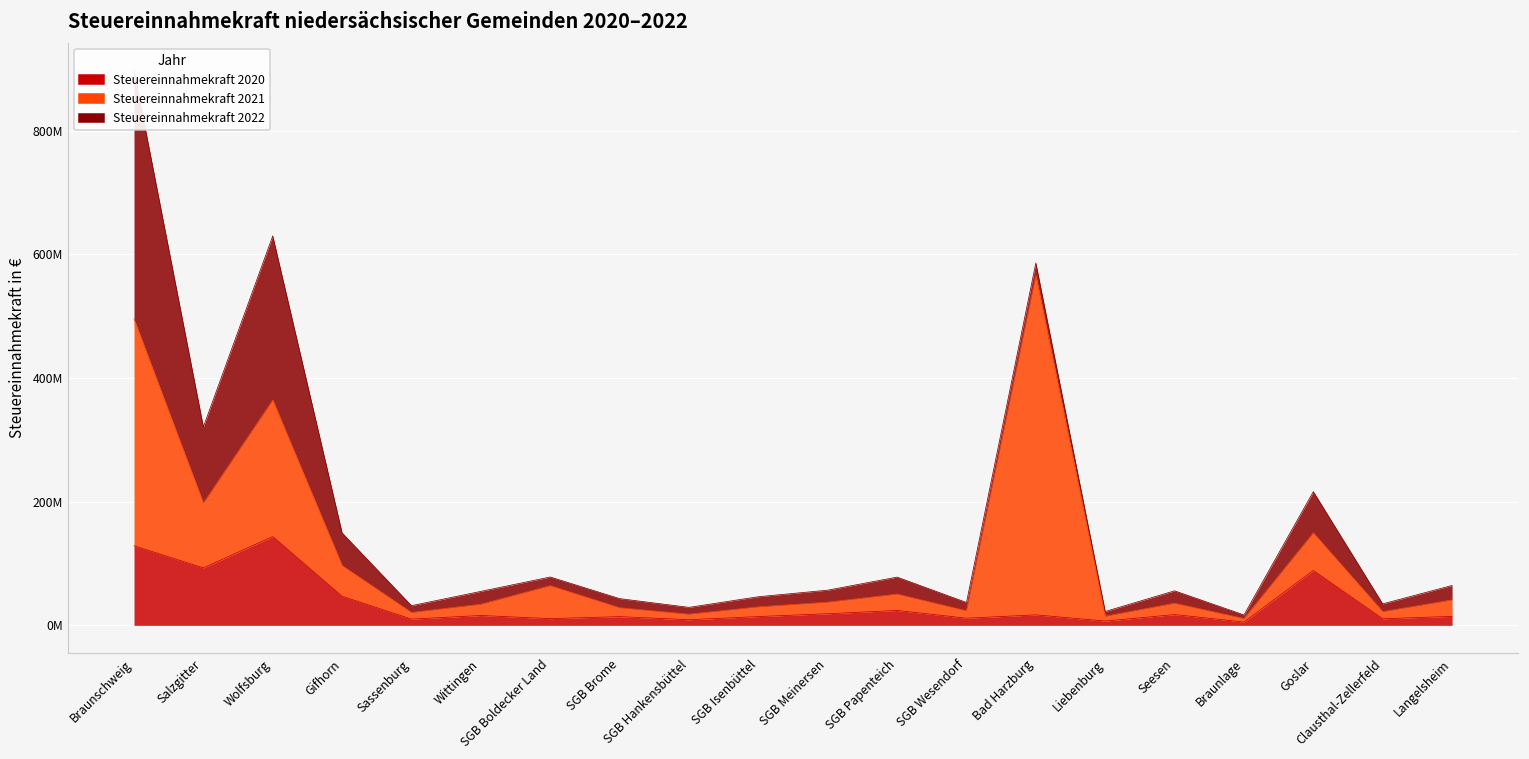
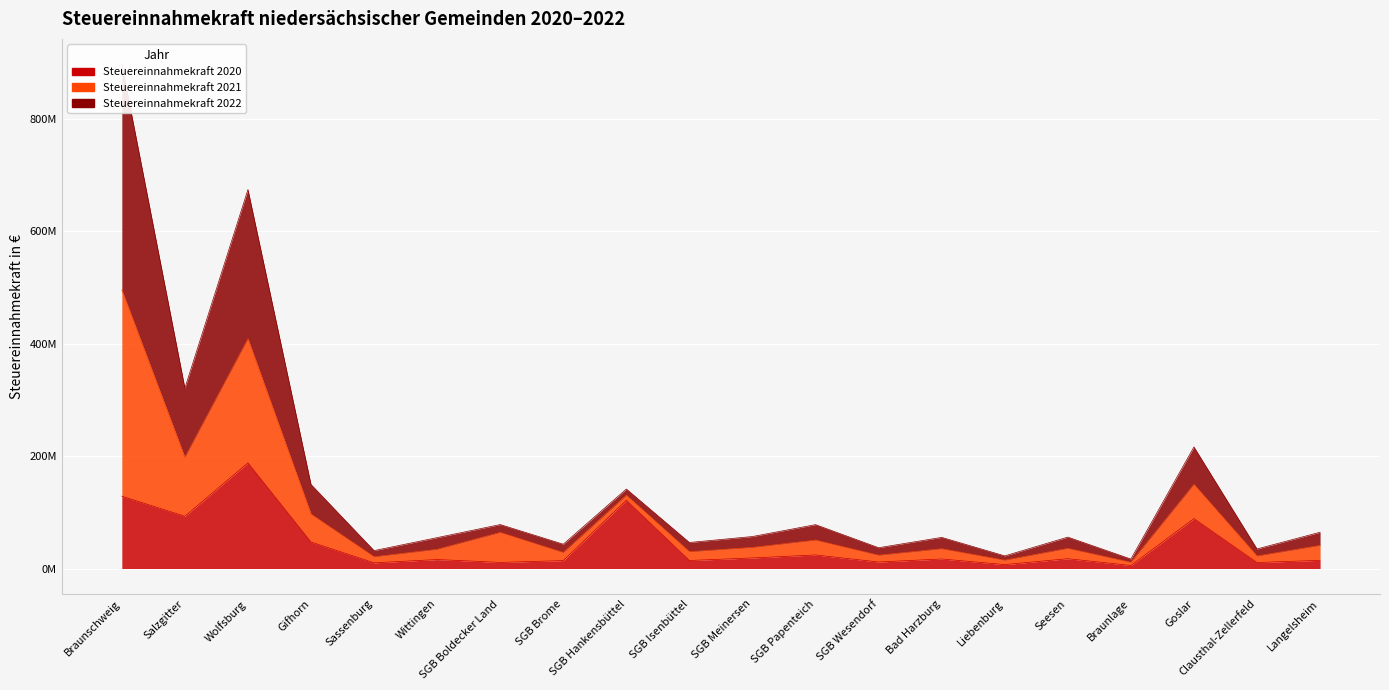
Steuereinnahmekraft 2020, Wolfsburg: 140000000 -> 190000000
Steuereinnahmekraft 2020, SGB Hankensbüttel: 10000000 -> 120000000
Steuereinnahmekraft 2021, Bad Harzburg: 550000000 -> 20000000
